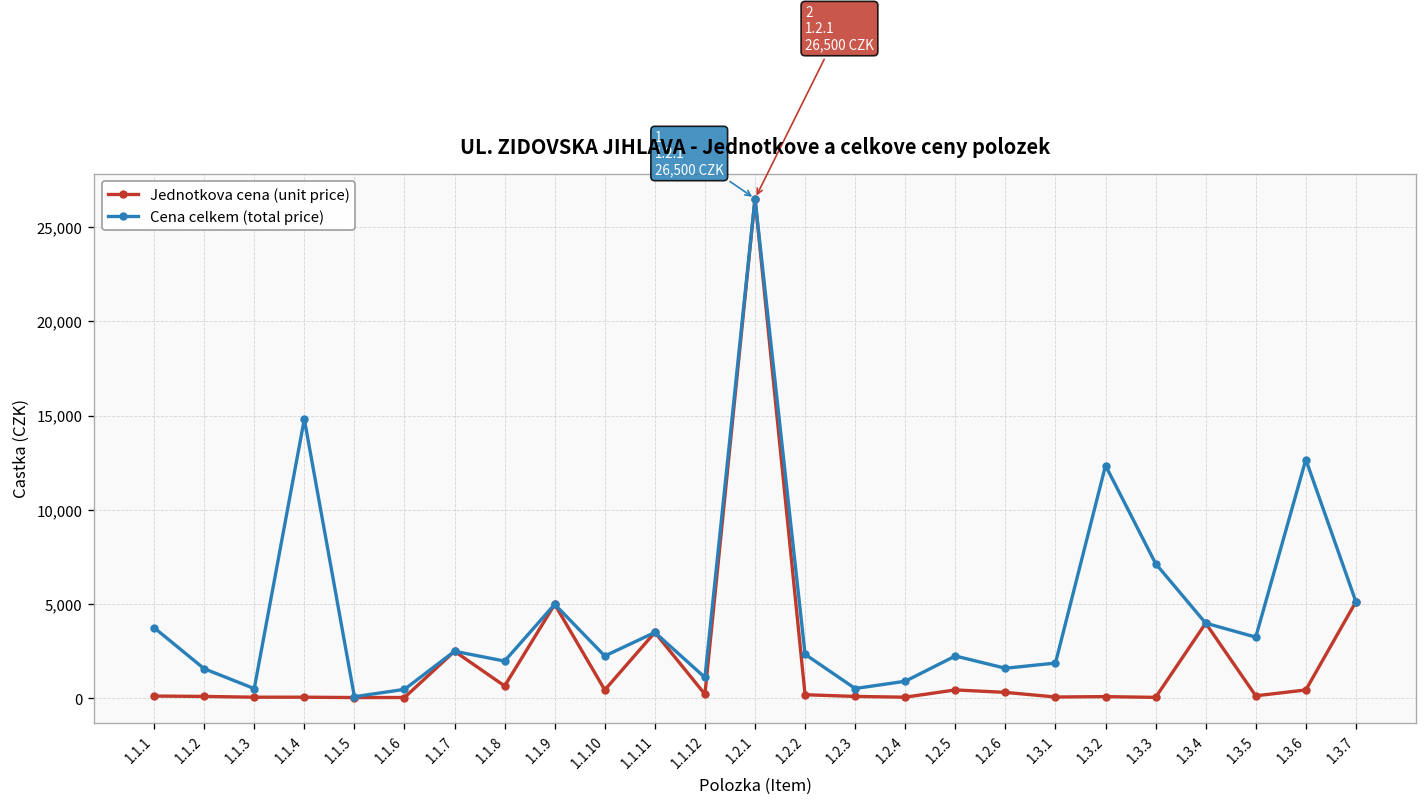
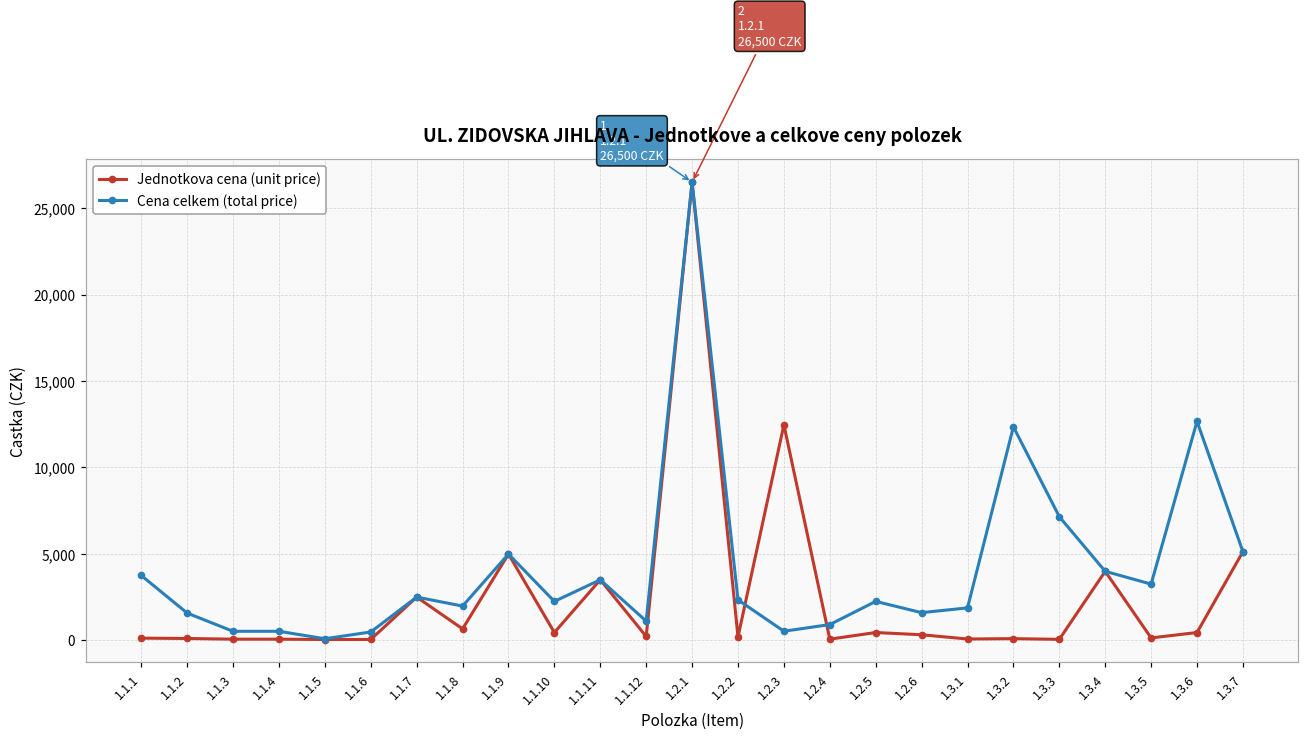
Cena celkem (total price), 1.1.4: 14,800 -> 500
Jednotkova cena (unit price), 1.2.3: 100 -> 12,500
